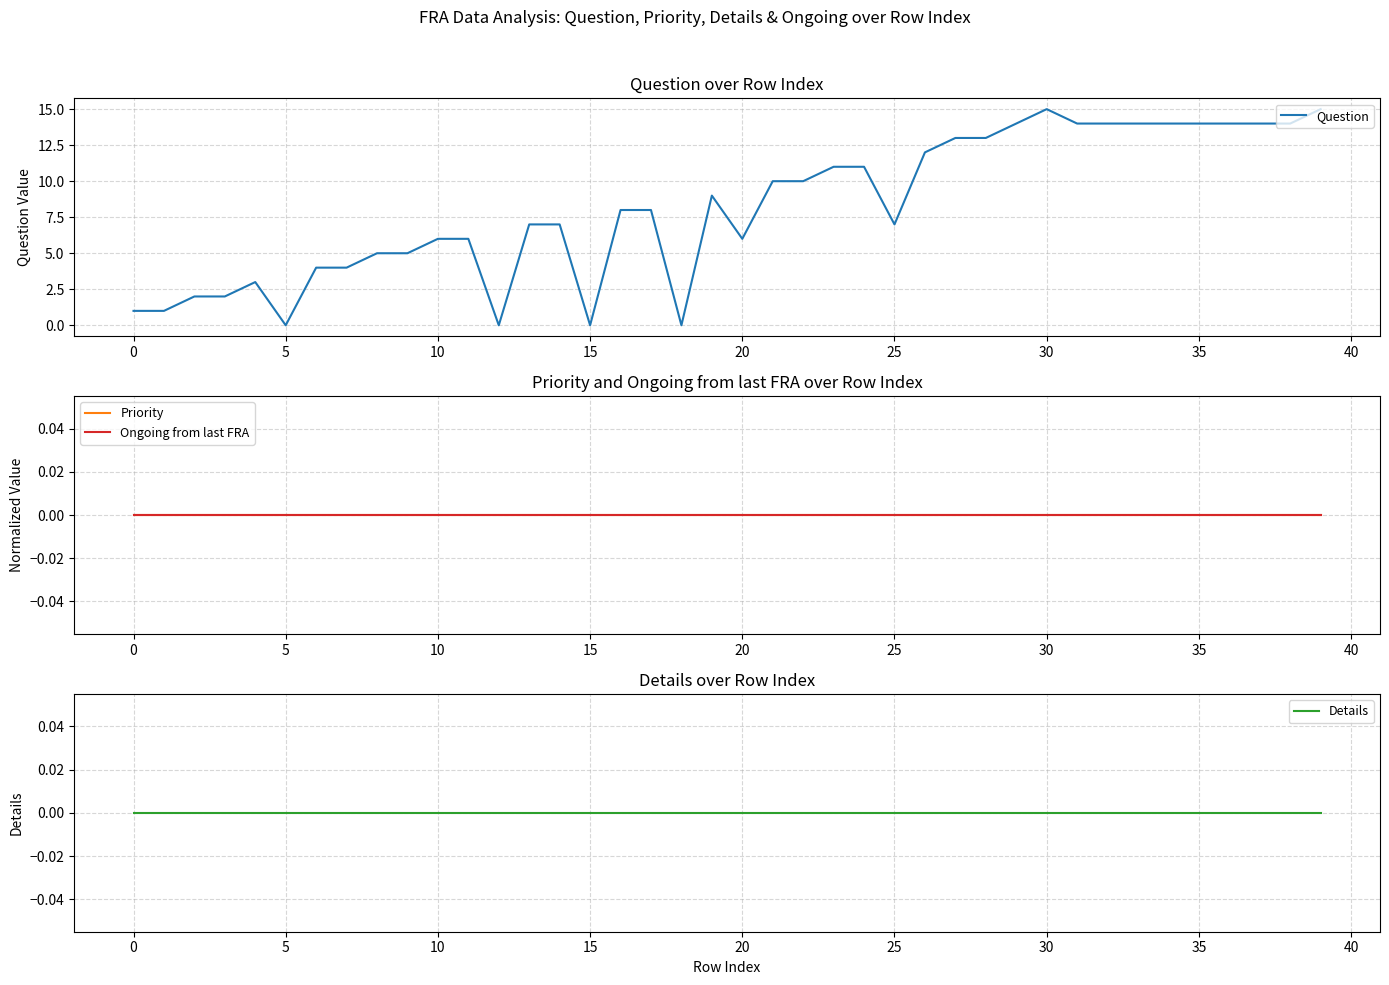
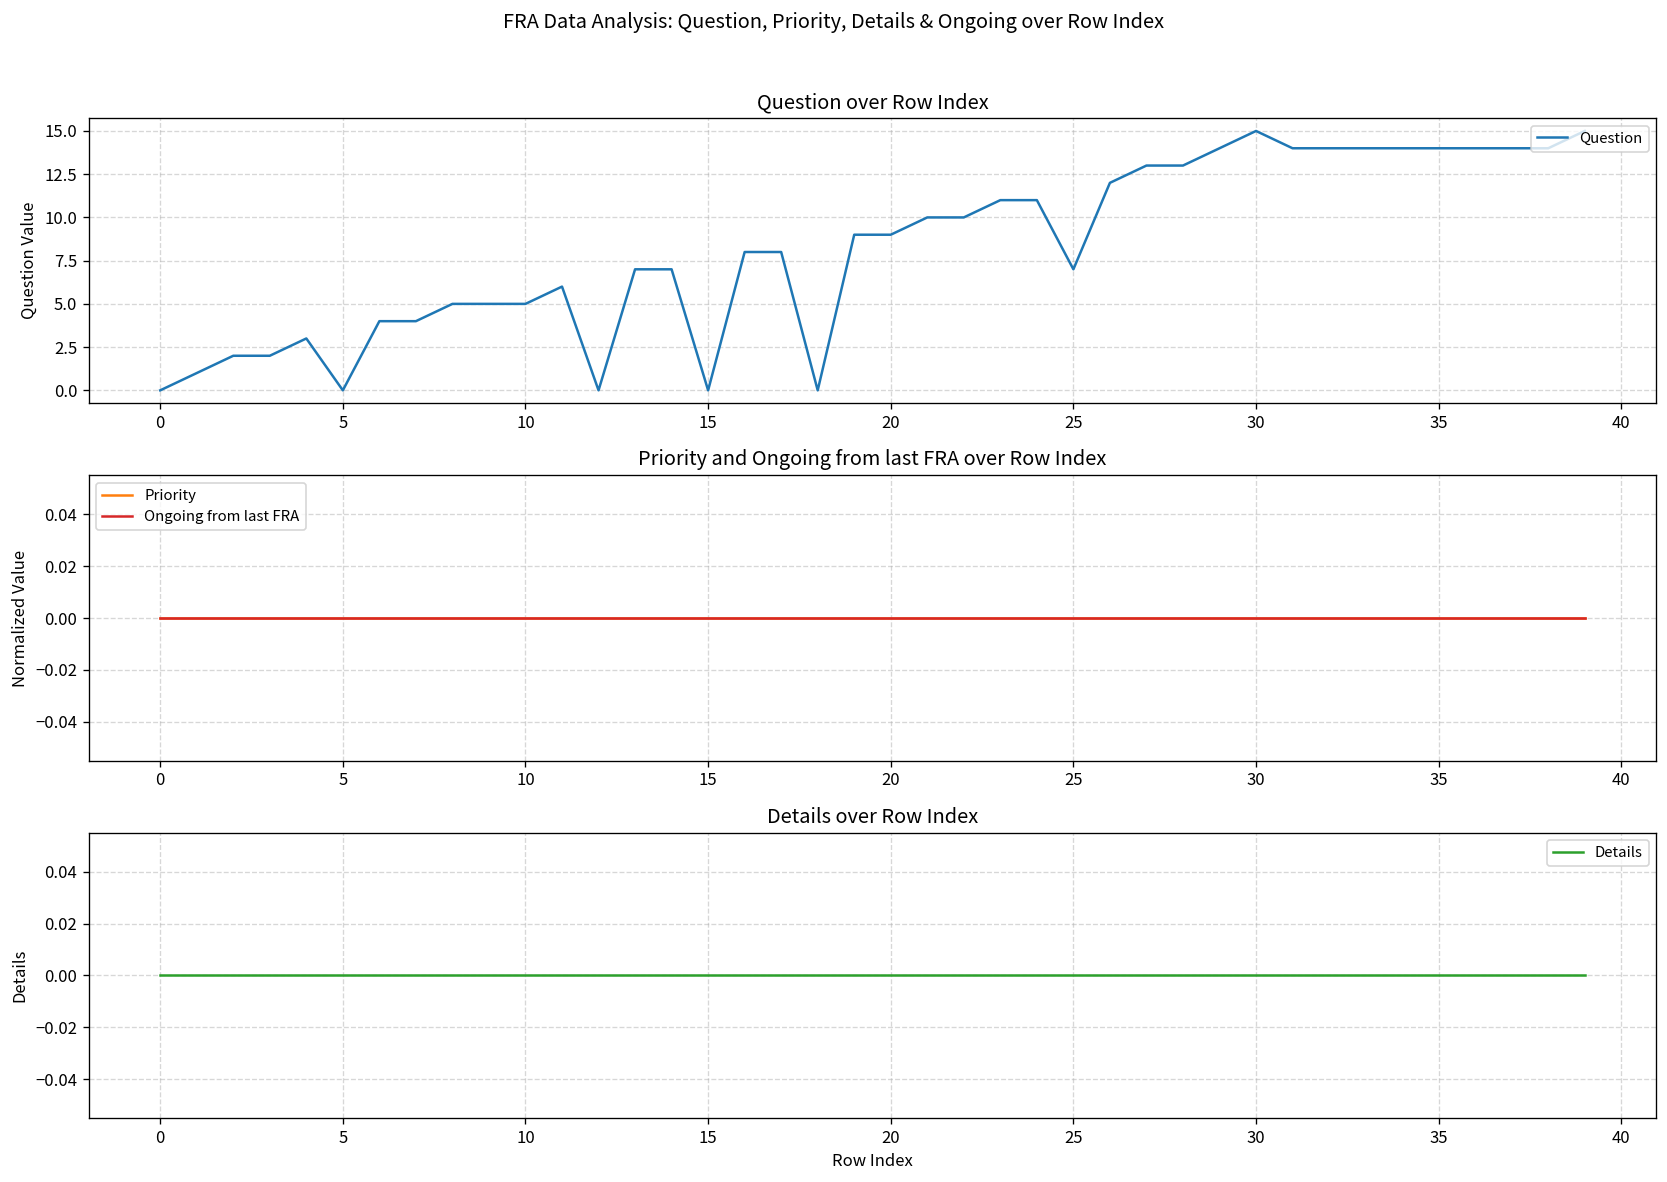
Question over Row Index, 0: 1 -> 0
Question over Row Index, 10: 6 -> 5
Question over Row Index, 20: 6 -> 9
